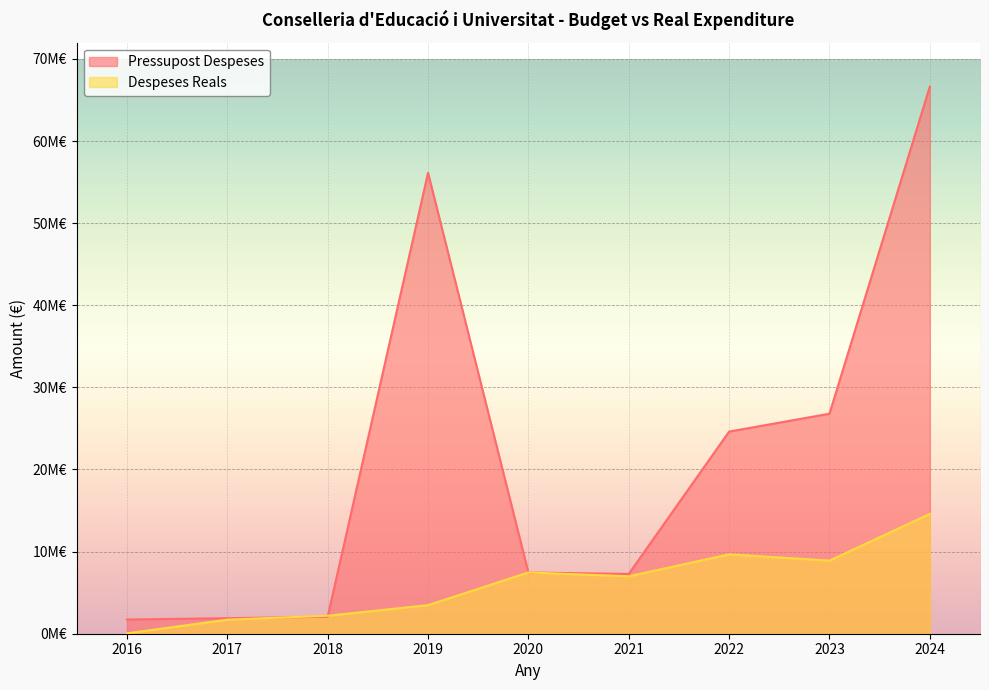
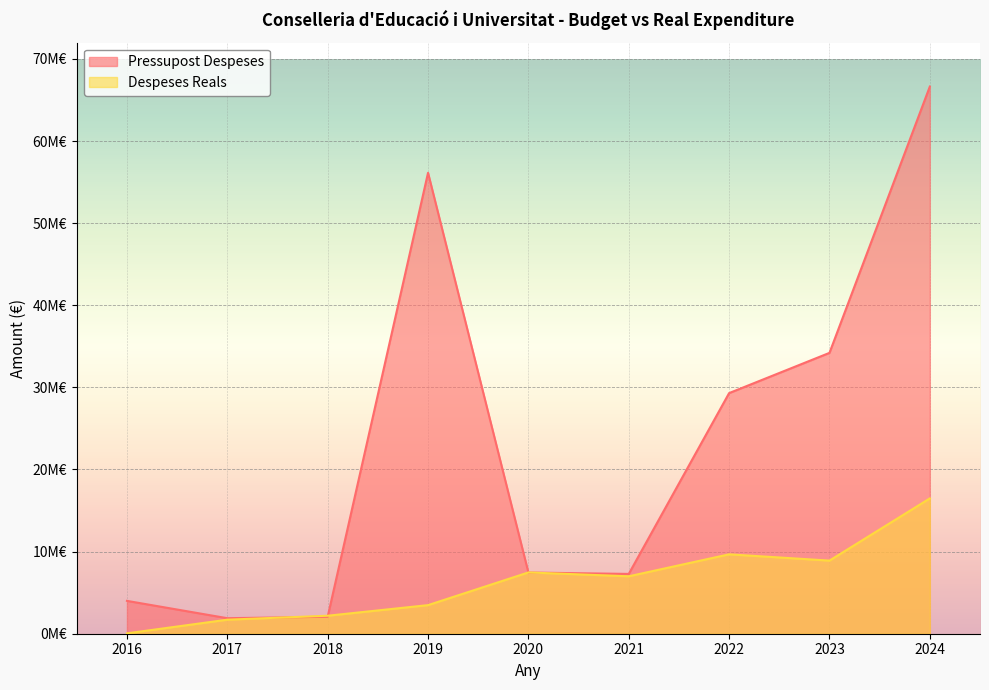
Pressupost Despeses, 2016: 2M€ -> 4M€
Pressupost Despeses, 2022: 25M€ -> 29M€
Pressupost Despeses, 2023: 27M€ -> 34M€
Despeses Reals, 2024: 15M€ -> 16M€
